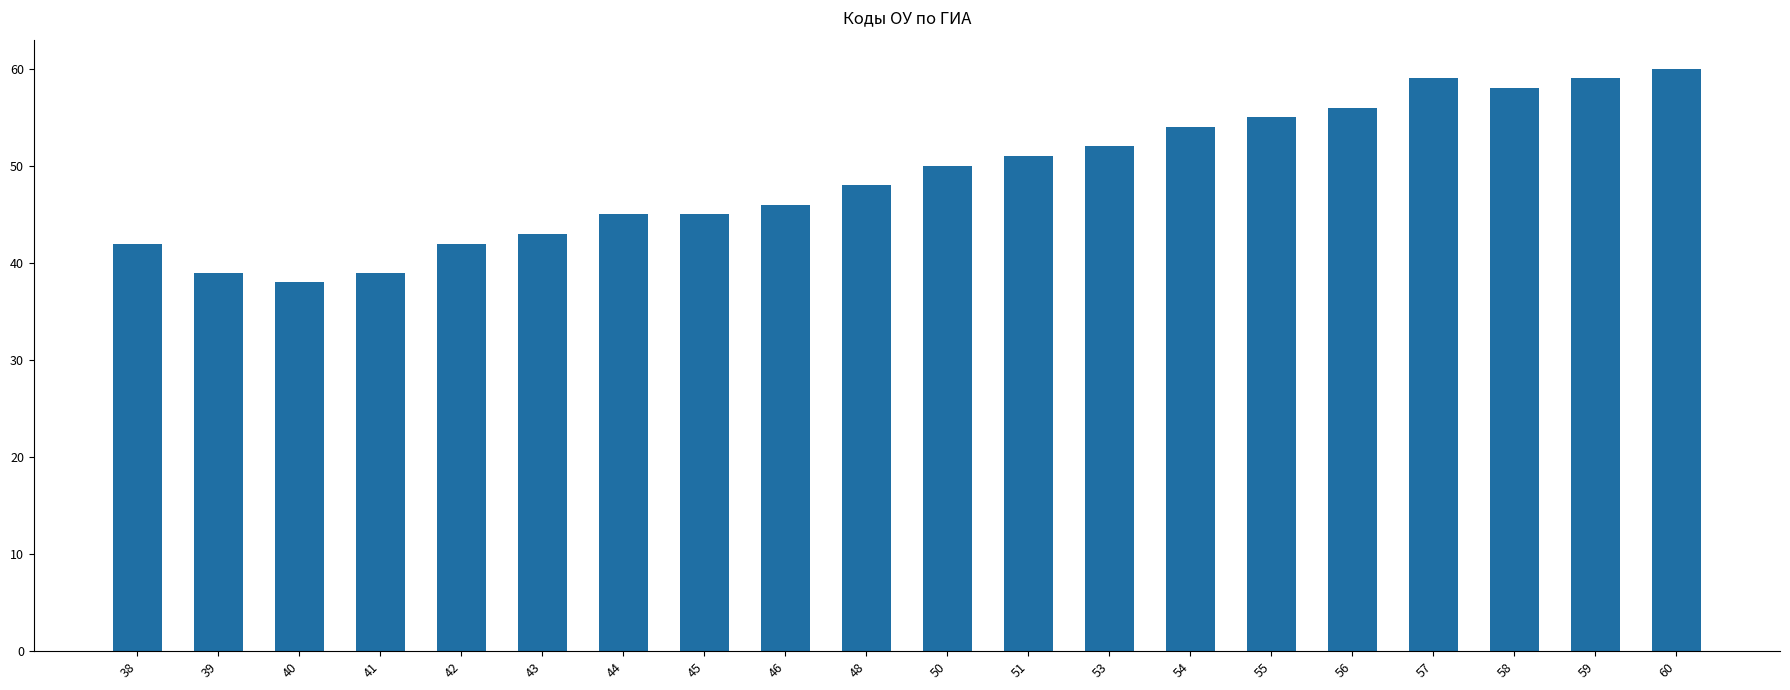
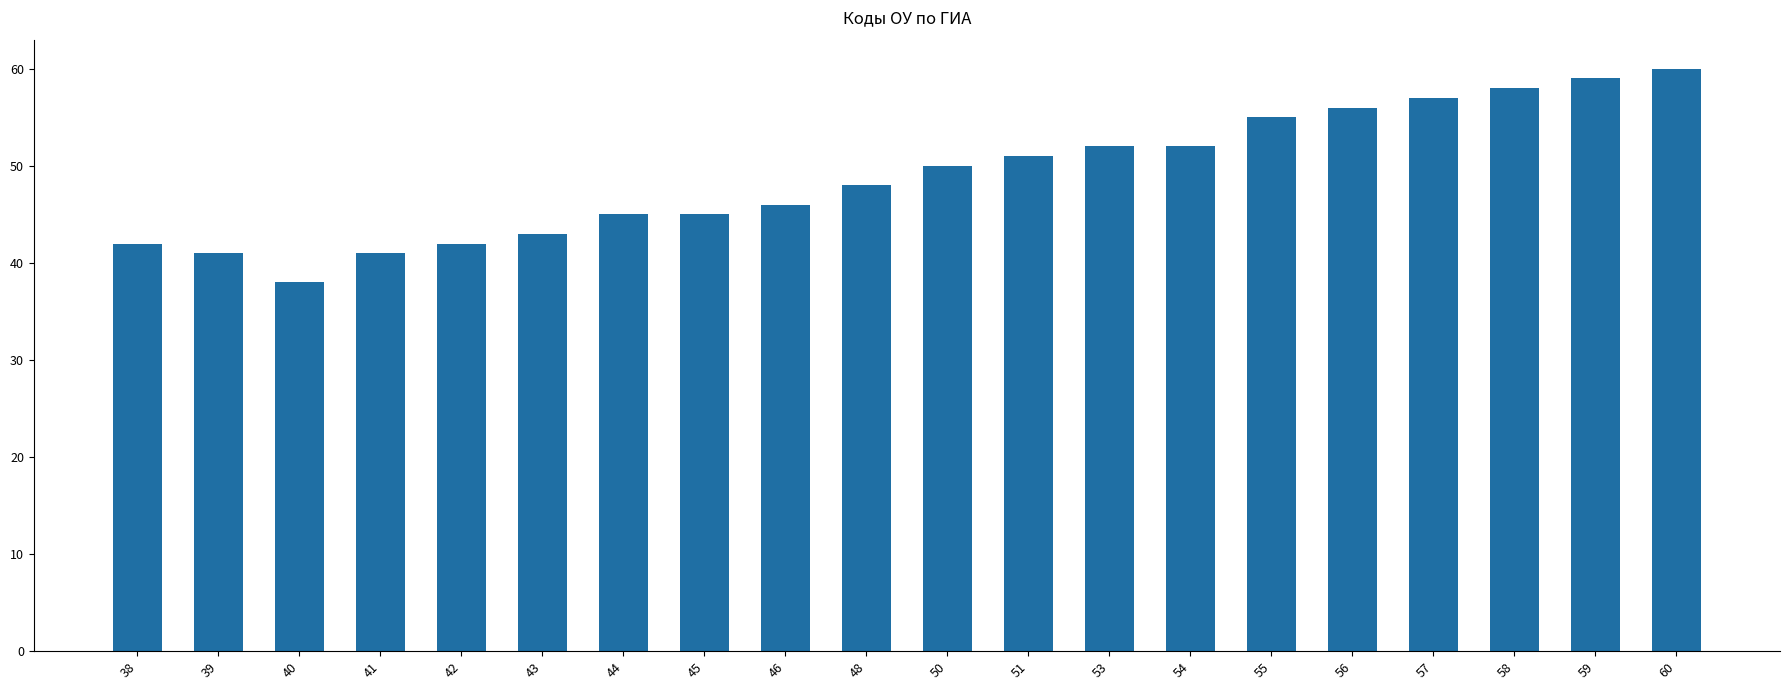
39: 39 -> 41
41: 39 -> 41
54: 54 -> 52
57: 59 -> 57
